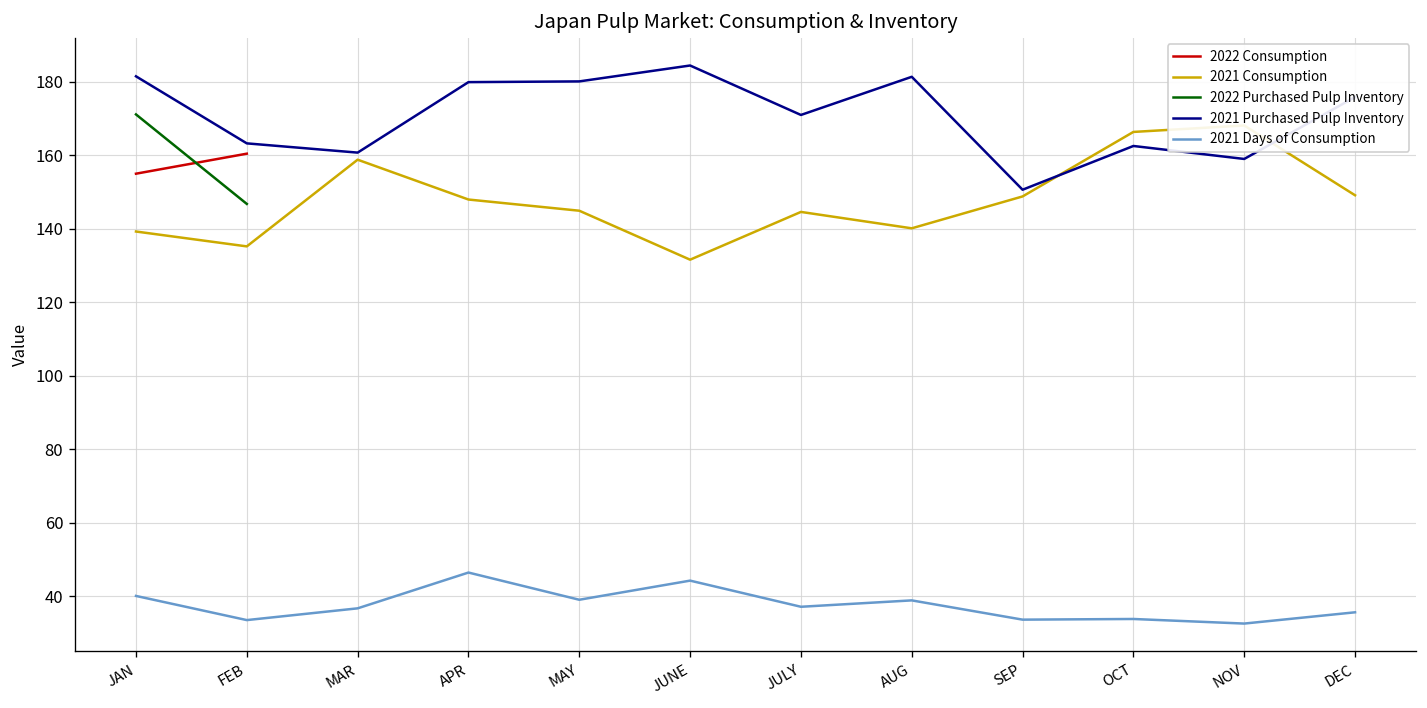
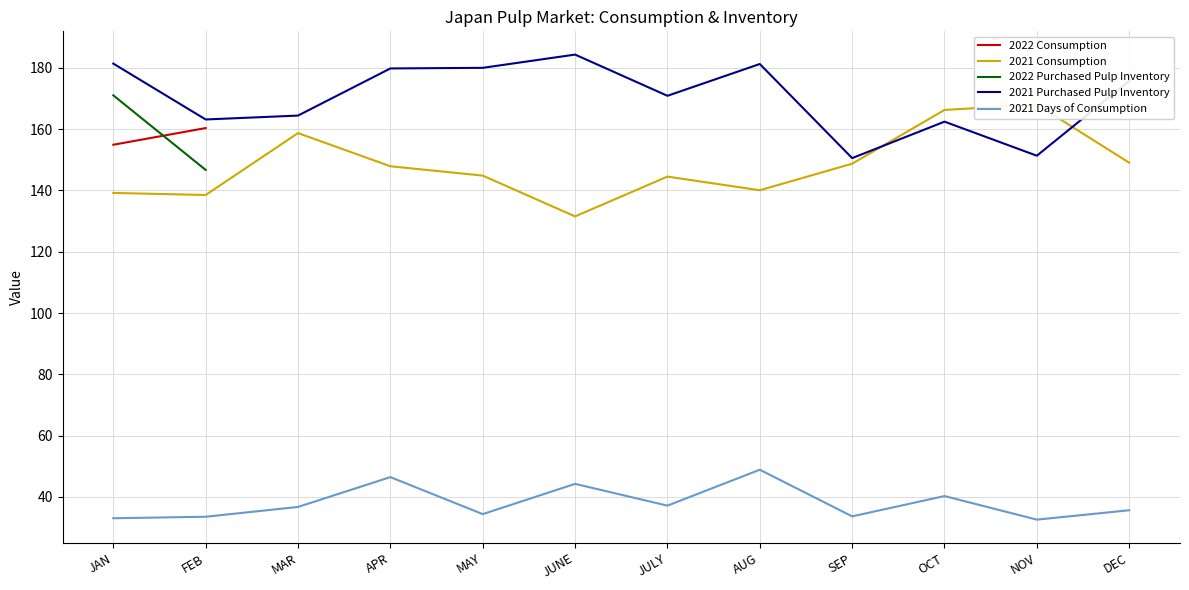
2021 Days of Consumption, JAN: 40 -> 33
2021 Consumption, FEB: 135 -> 139
2021 Purchased Pulp Inventory, MAR: 161 -> 164
2021 Days of Consumption, MAY: 39 -> 34
2021 Days of Consumption, AUG: 39 -> 49
2021 Days of Consumption, OCT: 34 -> 40
2021 Purchased Pulp Inventory, NOV: 159 -> 151
